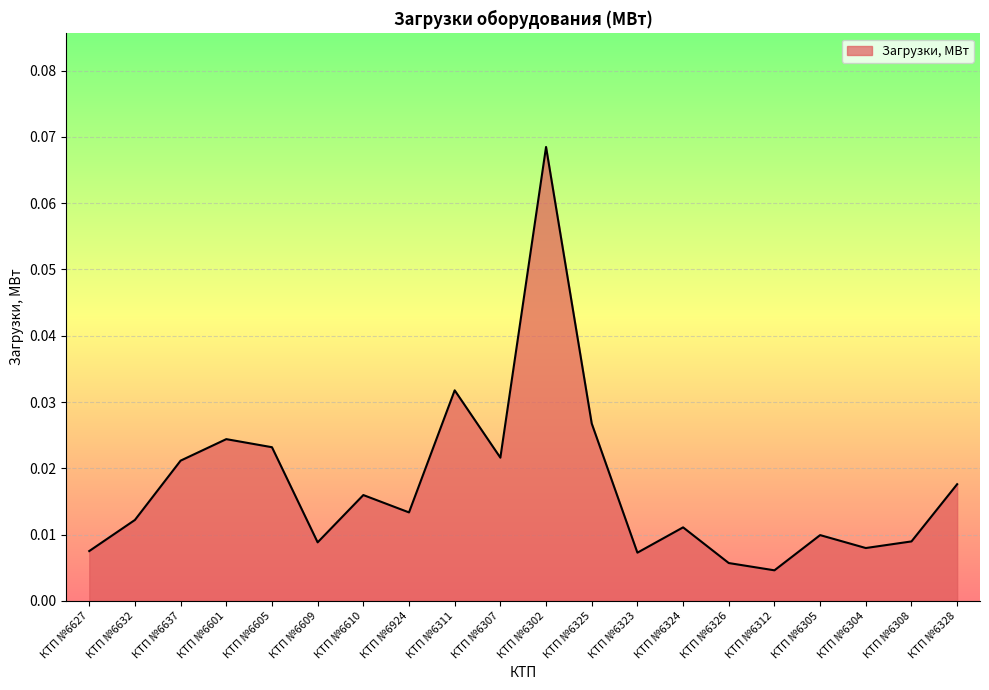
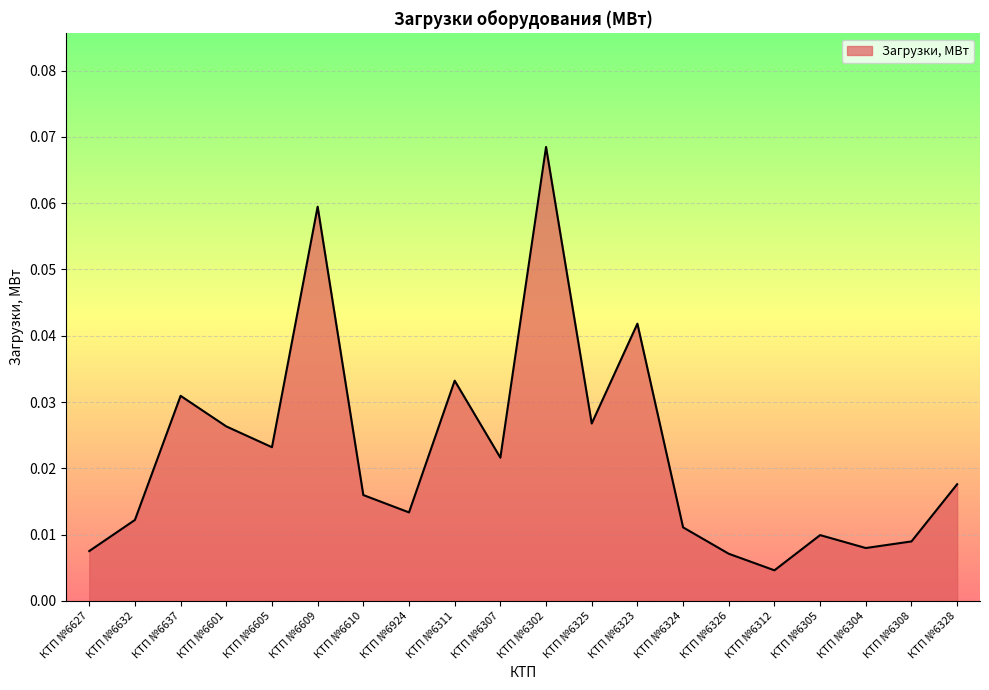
КТП №6637: 0.021 -> 0.031
КТП №6601: 0.024 -> 0.026
КТП №6609: 0.009 -> 0.059
КТП №6311: 0.032 -> 0.033
КТП №6323: 0.007 -> 0.042
КТП №6326: 0.006 -> 0.007
